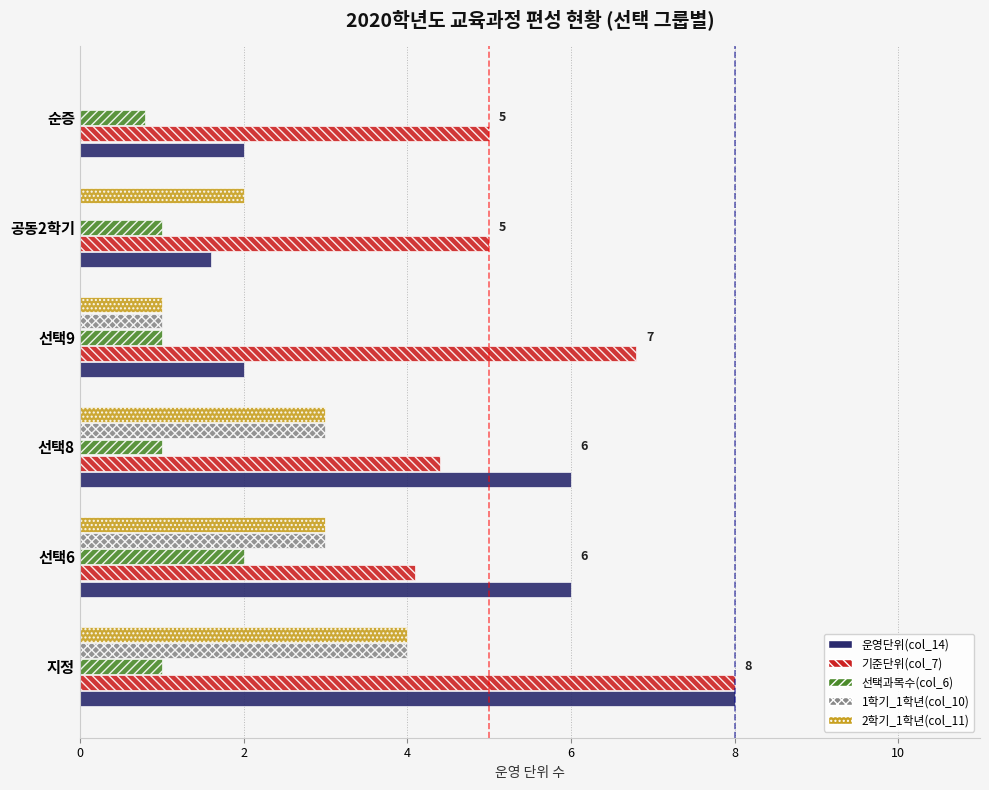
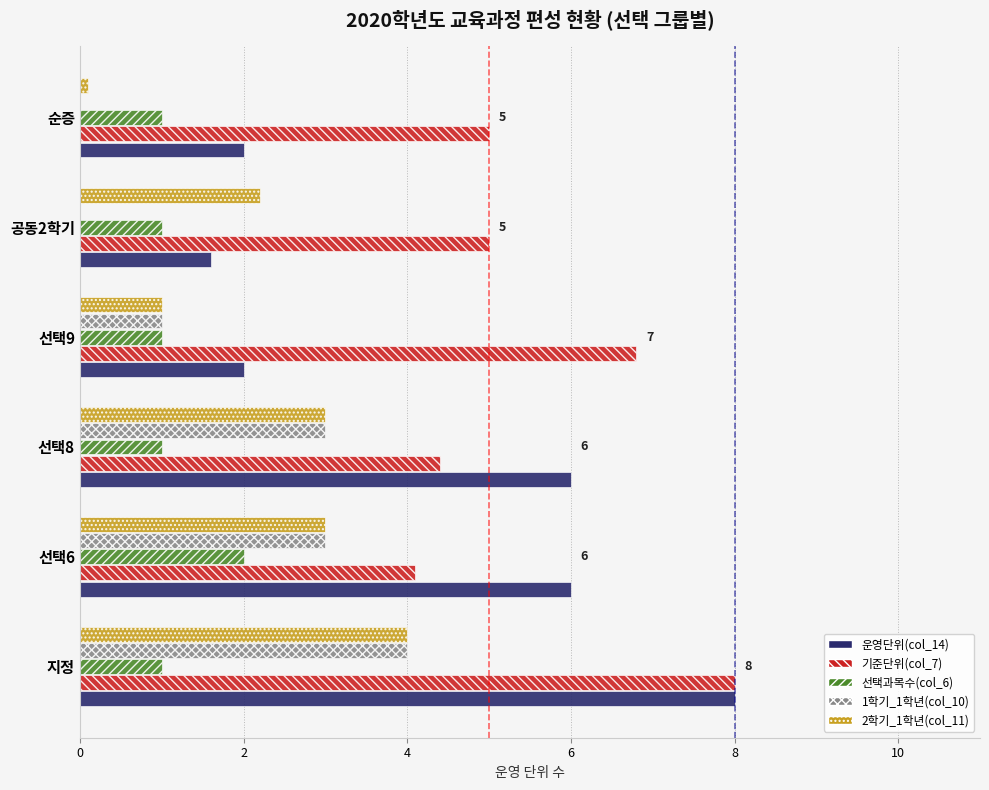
2학기_1학년(col_11), 순증: 0.0 -> 0.1
선택과목수(col_6), 순증: 0.8 -> 1.0
2학기_1학년(col_11), 공동2학기: 2.0 -> 2.2
